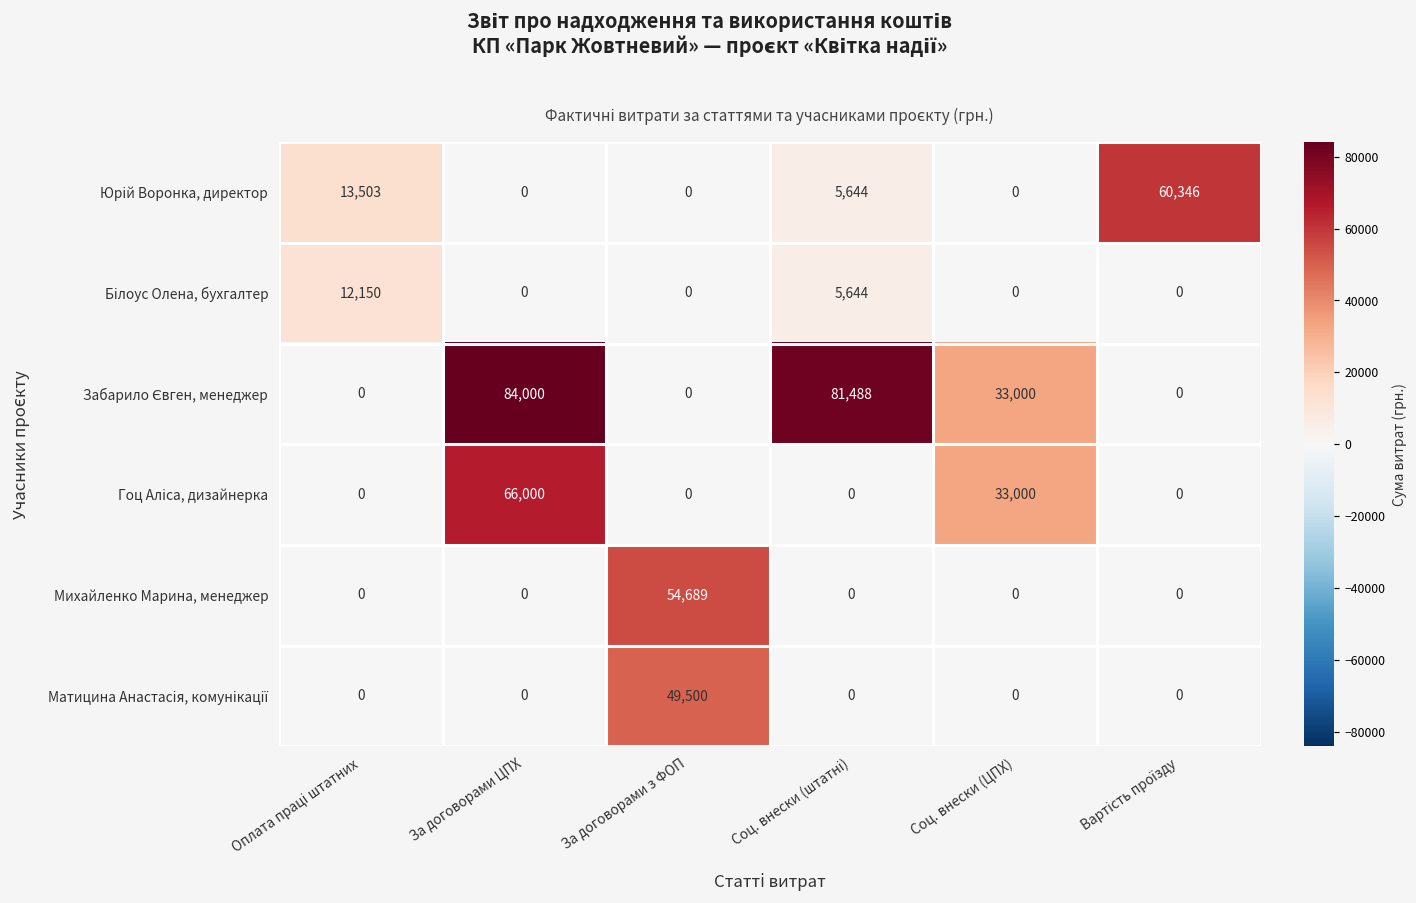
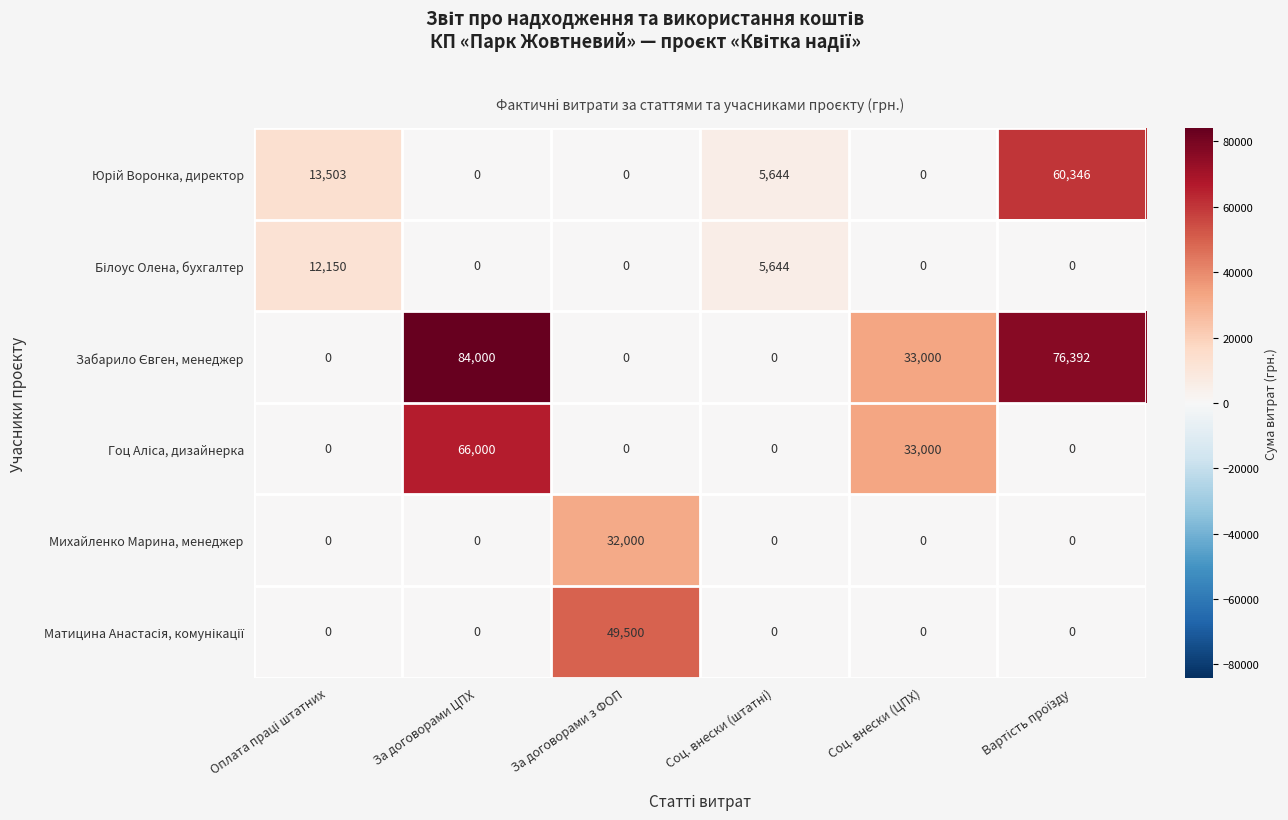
Забарило Євген, менеджер, Соц. внески (штатні): 81,488 -> 0
Забарило Євген, менеджер, Вартість проїзду: 0 -> 76,392
Михайленко Марина, менеджер, За договорами з ФОП: 54,689 -> 32,000
